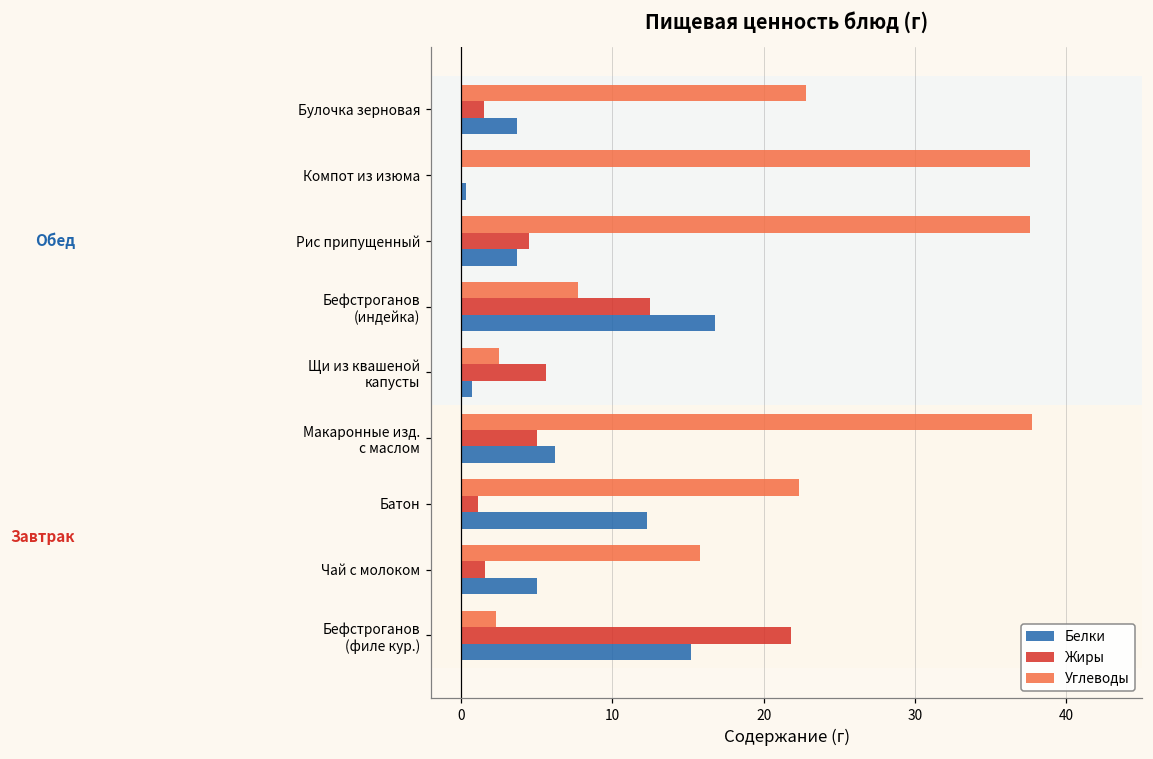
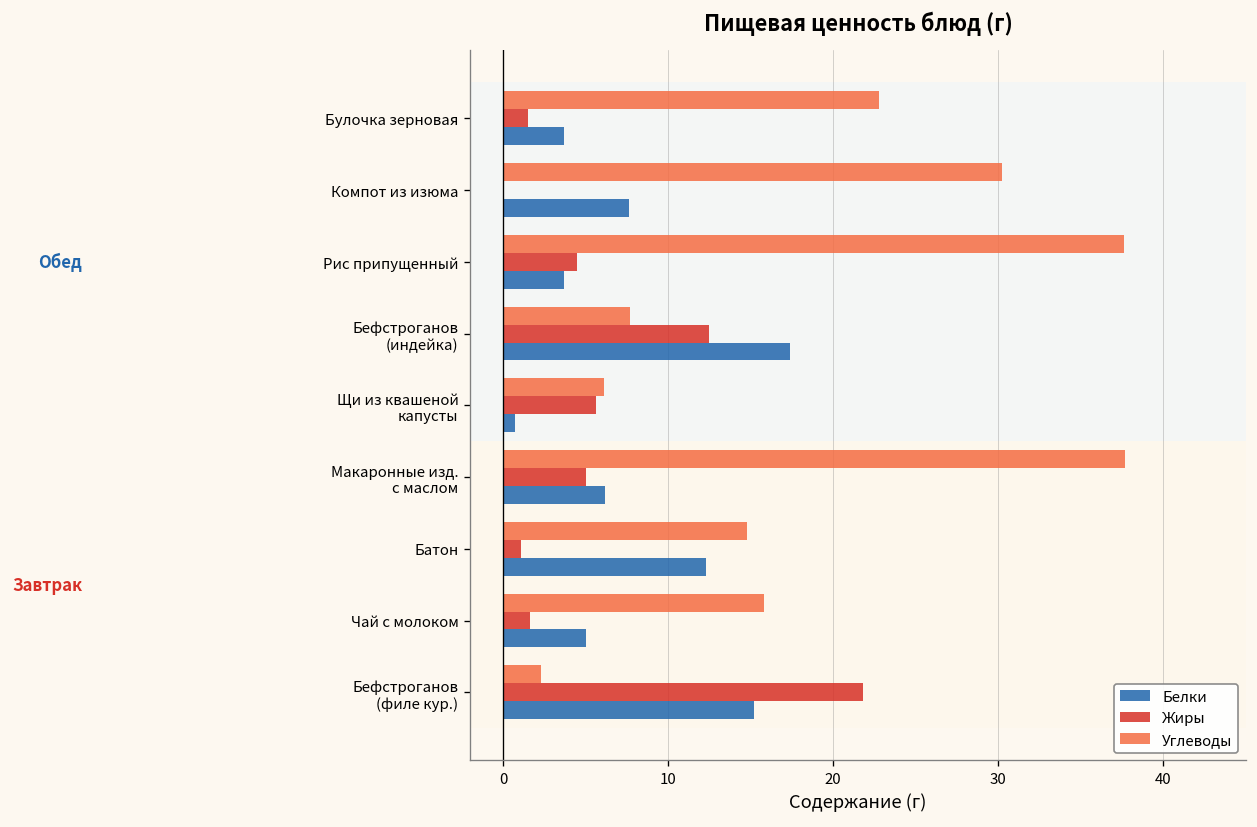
Углеводы, Компот из изюма: 37.6 -> 30.2
Белки, Компот из изюма: 0.3 -> 7.6
Белки, Бефстроганов (индейка): 16.8 -> 17.4
Углеводы, Щи из квашеной капусты: 2.5 -> 6.1
Углеводы, Батон: 22.3 -> 14.8
